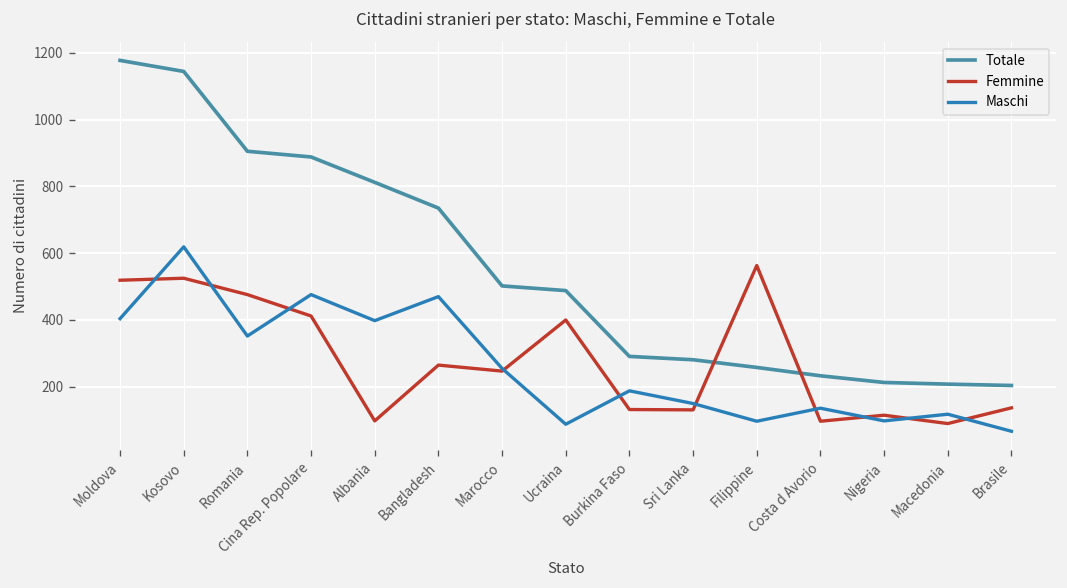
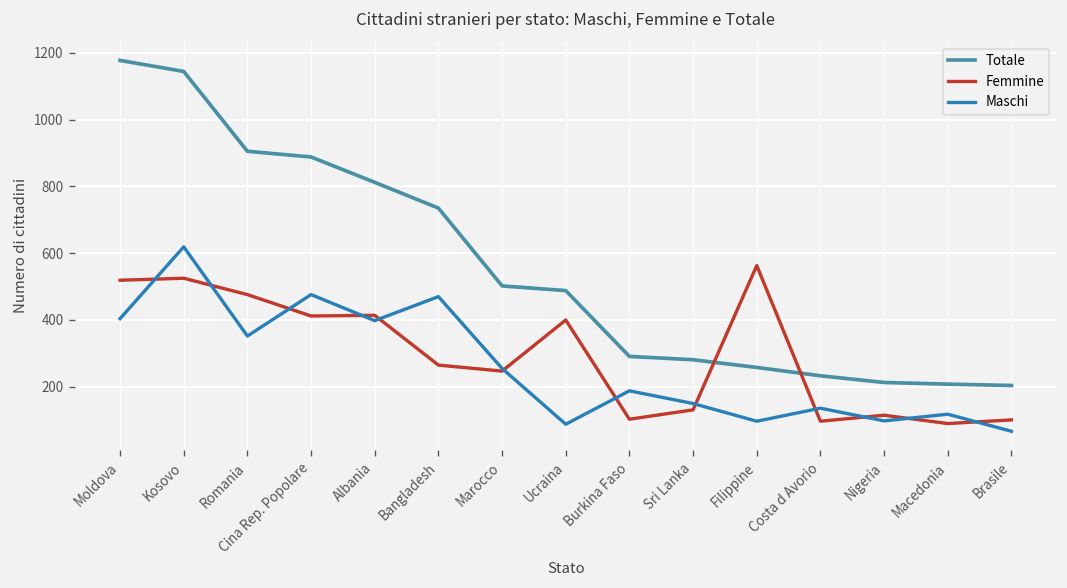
Femmine, Albania: 100 -> 410
Femmine, Burkina Faso: 130 -> 100
Femmine, Brasile: 140 -> 100
